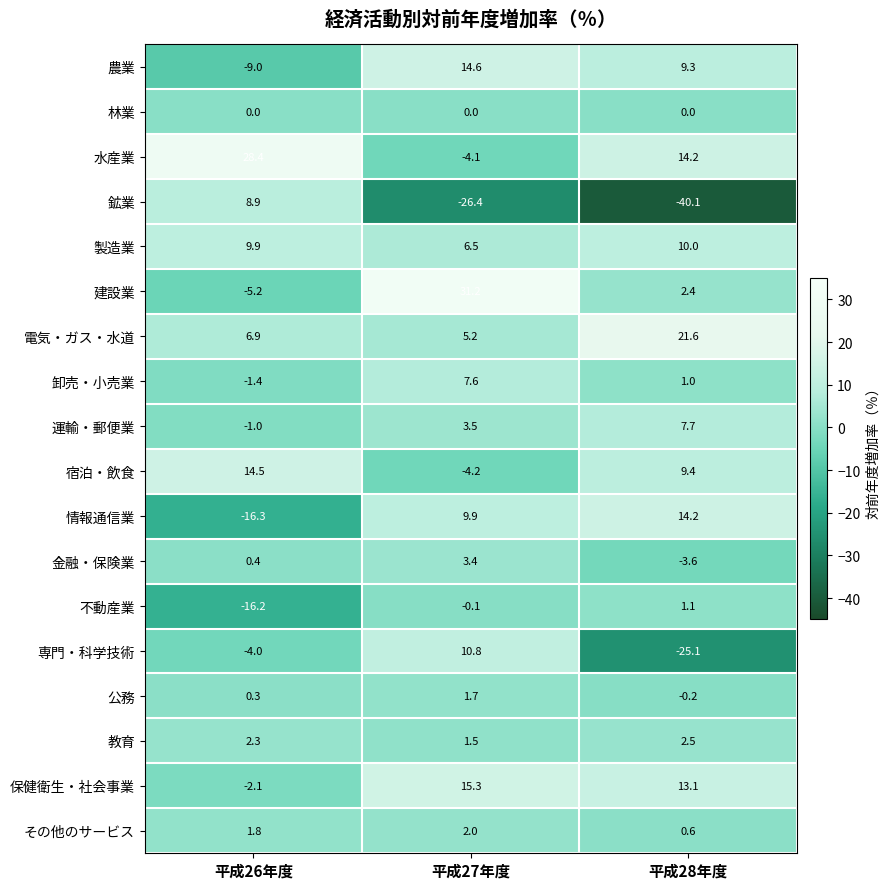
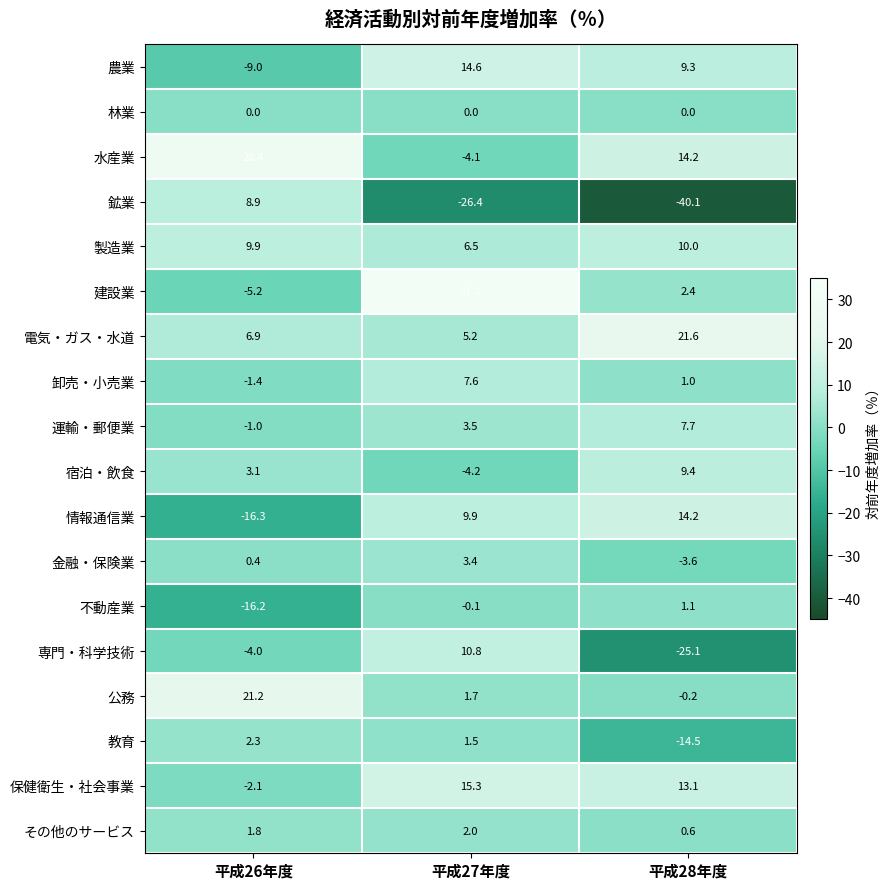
宿泊・飲食, 平成26年度: 14.5 -> 3.1
公務, 平成26年度: 0.3 -> 21.2
教育, 平成28年度: 2.5 -> -14.5
